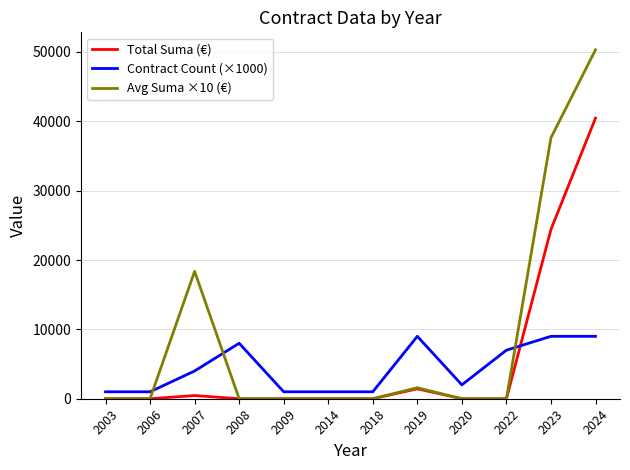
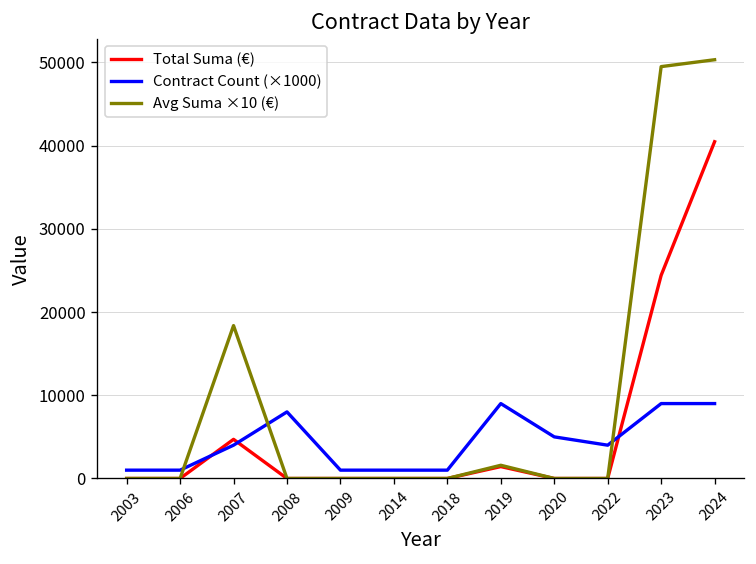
Total Suma (€), 2007: 0 -> 5000
Contract Count (×1000), 2020: 2000 -> 5000
Contract Count (×1000), 2022: 7000 -> 4000
Avg Suma ×10 (€), 2023: 38000 -> 49000
